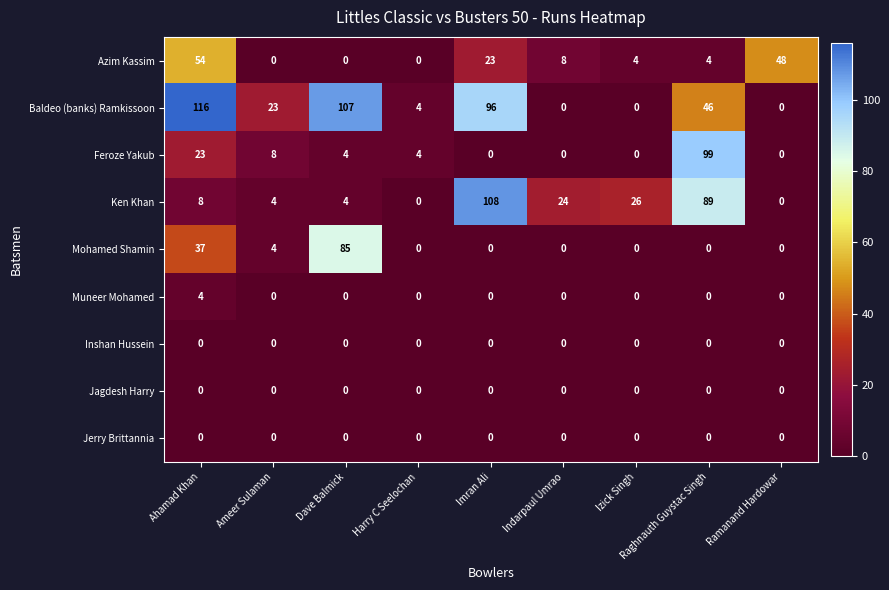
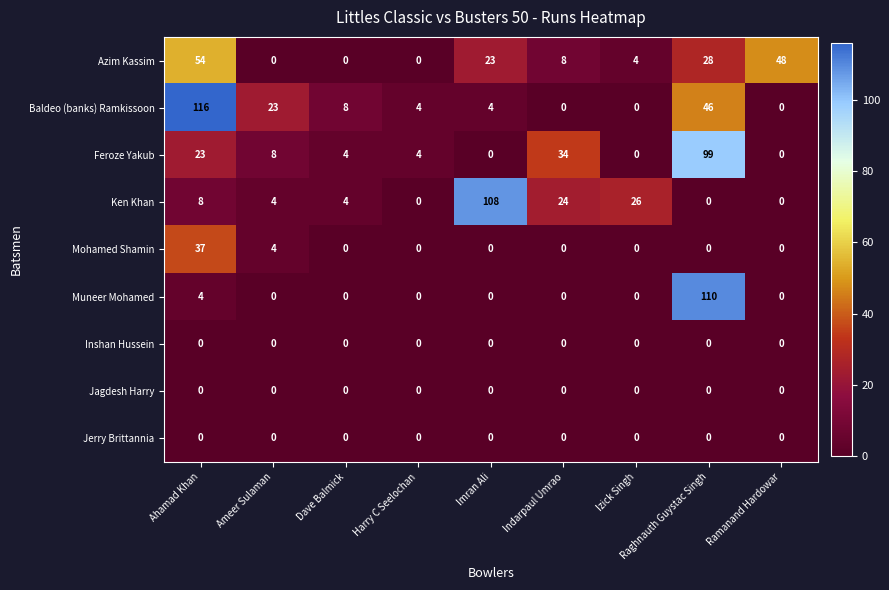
Azim Kassim, Raghnauth Guystac Singh: 4 -> 28
Baldeo (banks) Ramkissoon, Dave Balmick: 107 -> 8
Baldeo (banks) Ramkissoon, Imran Ali: 96 -> 4
Feroze Yakub, Indarpaul Umrao: 0 -> 34
Ken Khan, Raghnauth Guystac Singh: 89 -> 0
Mohamed Shamin, Dave Balmick: 85 -> 0
Muneer Mohamed, Raghnauth Guystac Singh: 0 -> 110
